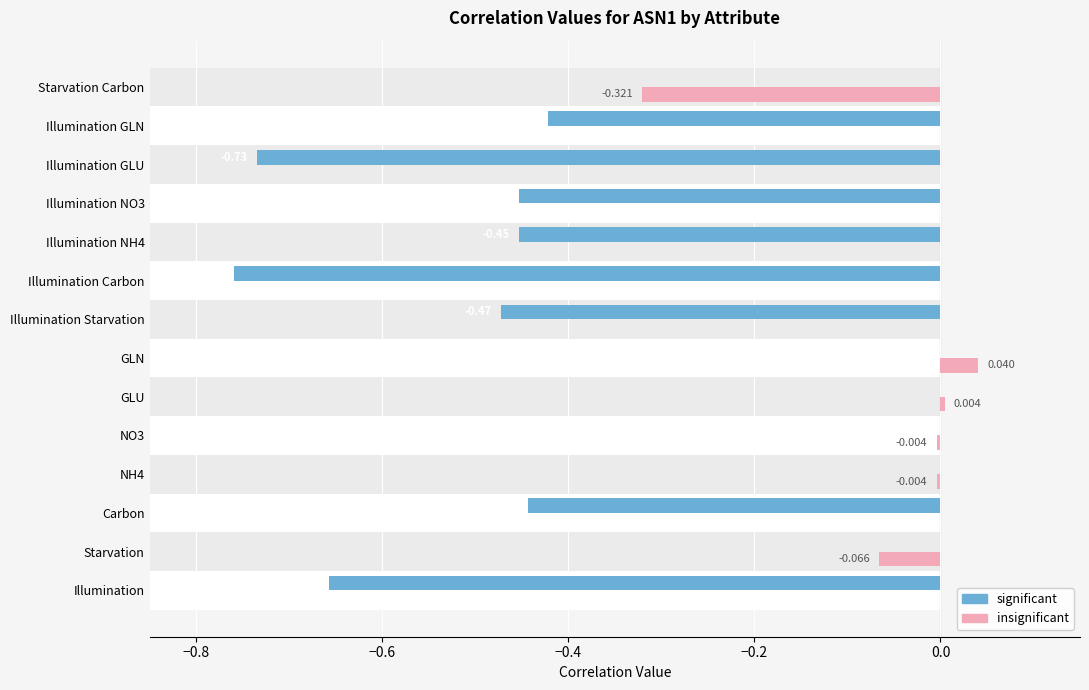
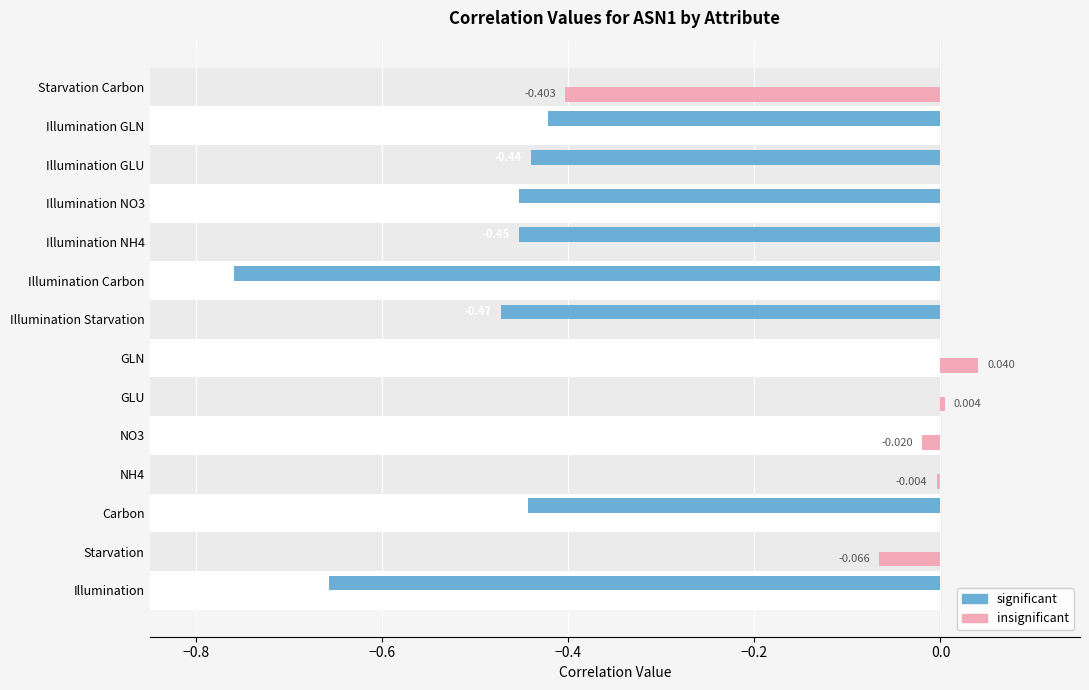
insignificant, Starvation Carbon: -0.321 -> -0.403
significant, Illumination GLU: -0.73 -> -0.44
insignificant, NO3: -0.004 -> -0.020
